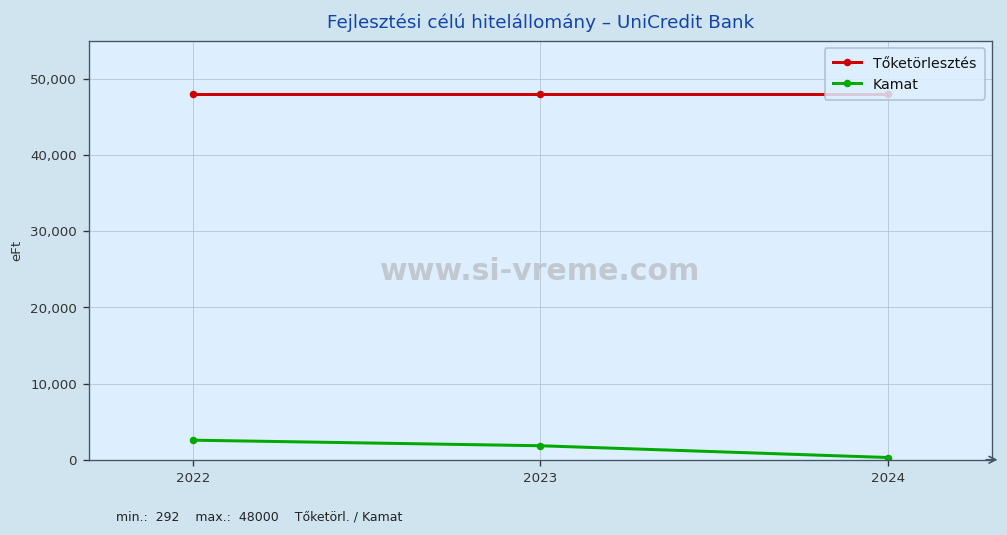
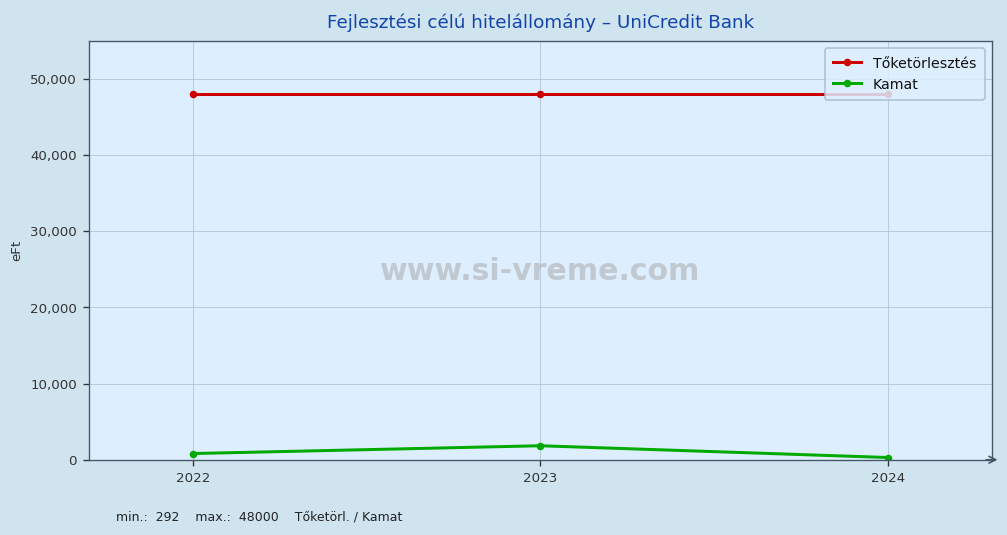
Kamat, 2022: 3,000 -> 1,000
